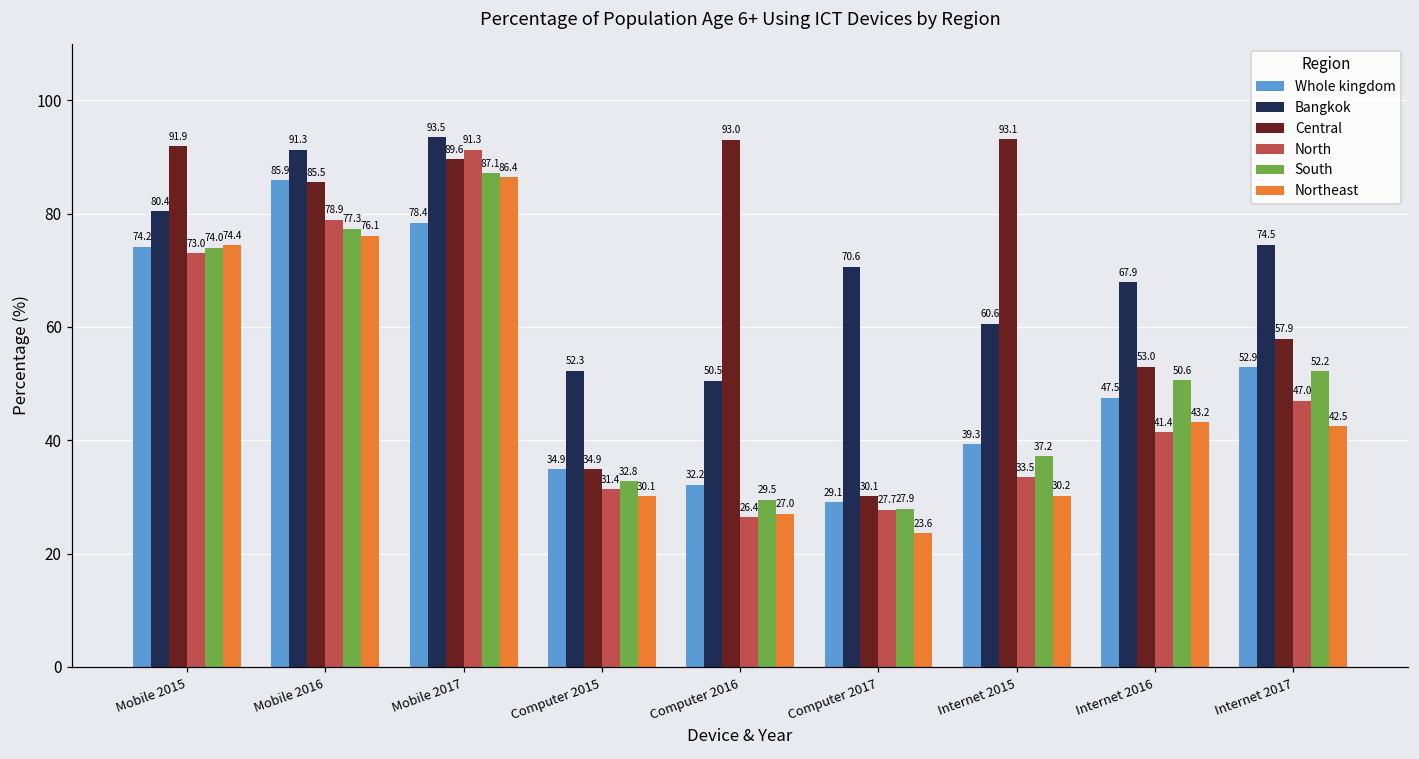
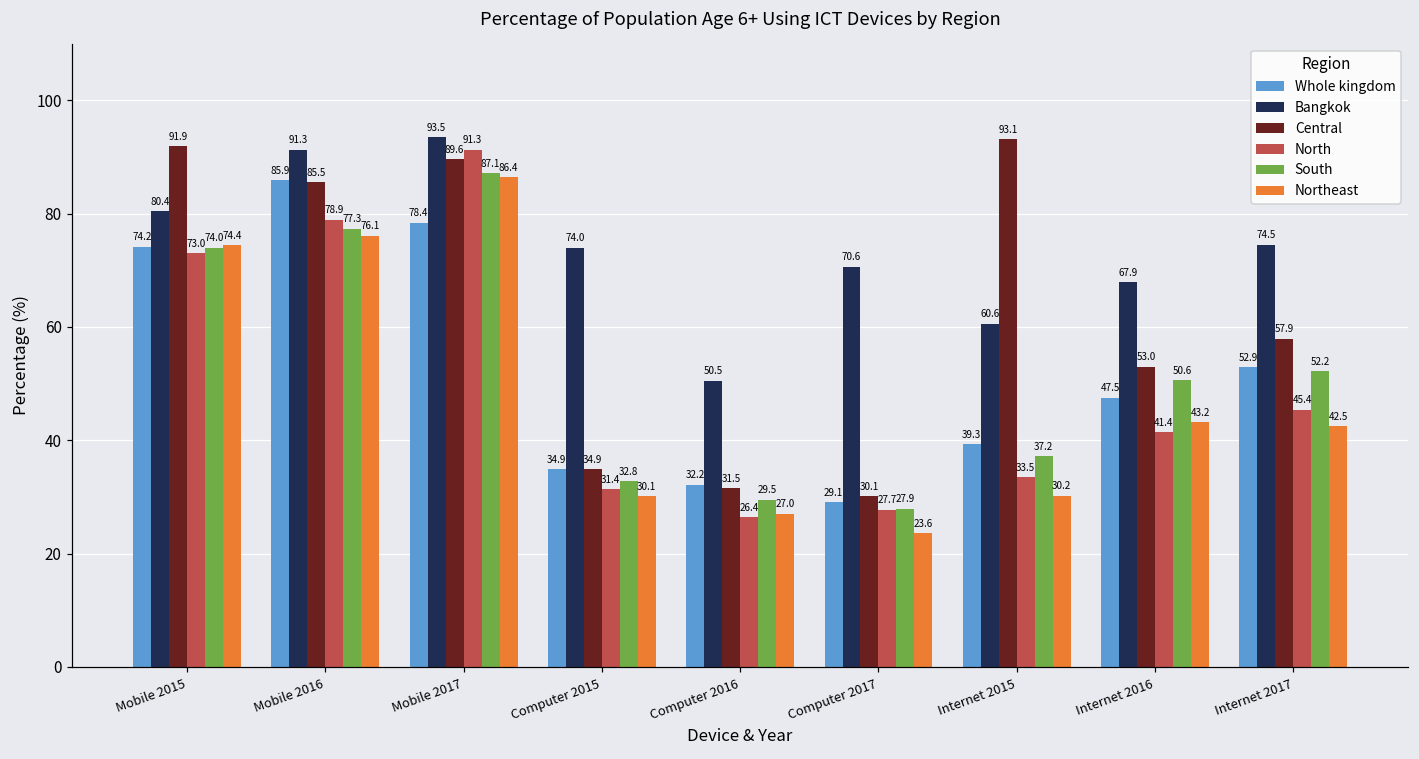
Bangkok, Computer 2015: 52.3 -> 74.0
Central, Computer 2016: 93.0 -> 31.5
North, Internet 2017: 47.0 -> 45.4
